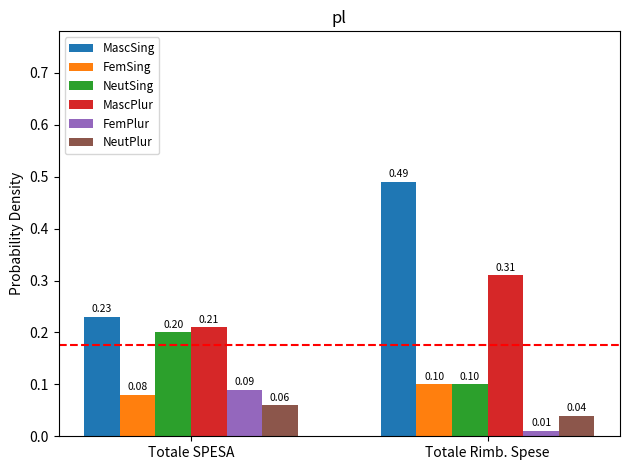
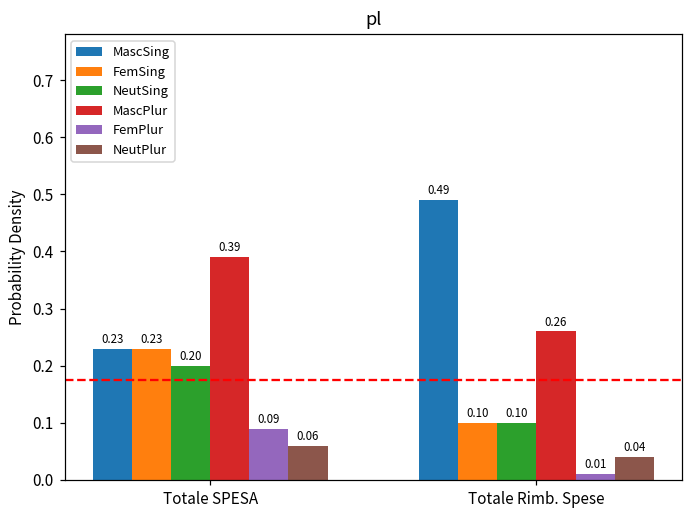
FemSing, Totale SPESA: 0.08 -> 0.23
MascPlur, Totale SPESA: 0.21 -> 0.39
MascPlur, Totale Rimb. Spese: 0.31 -> 0.26
